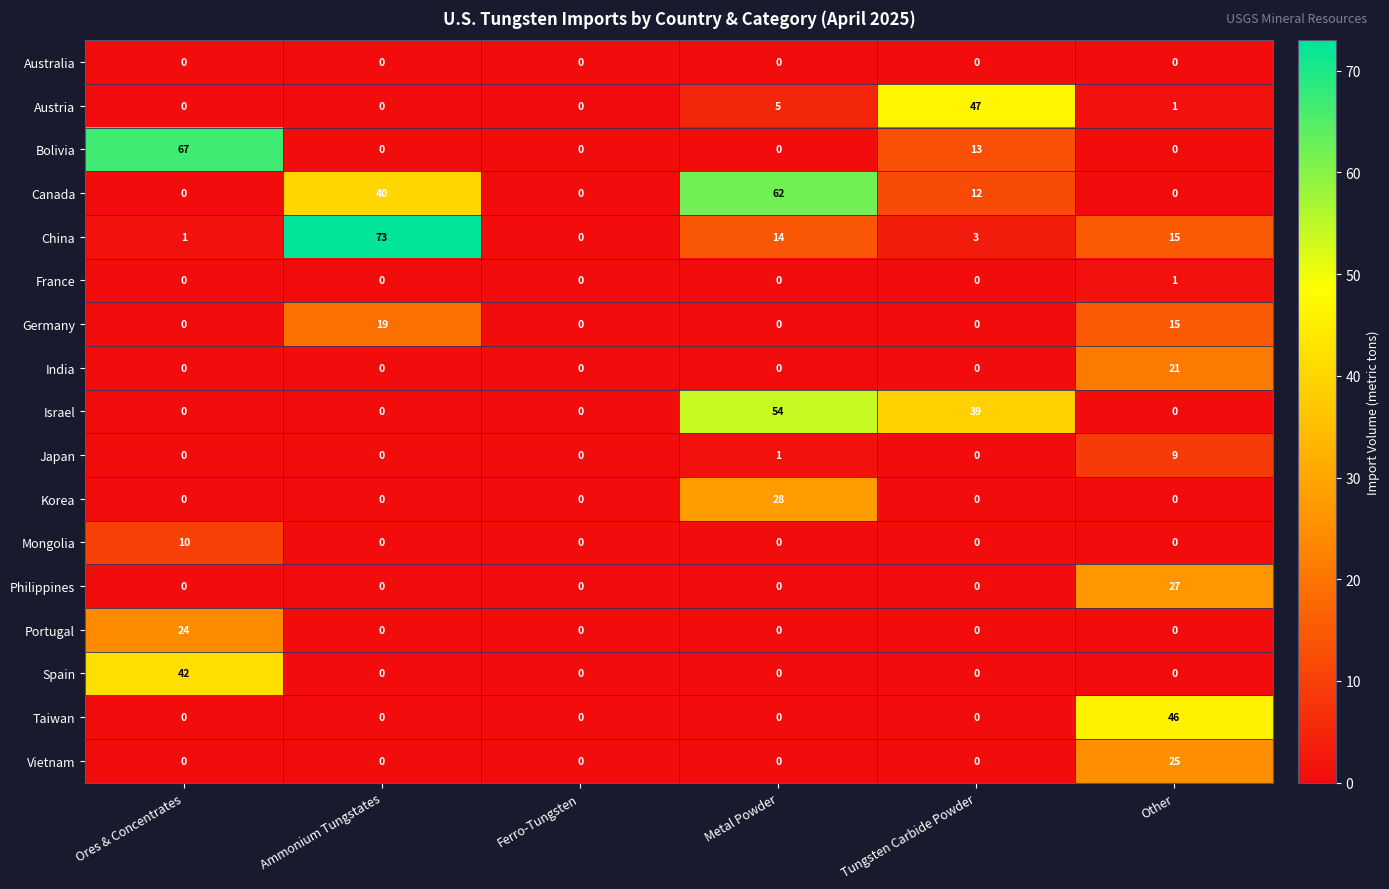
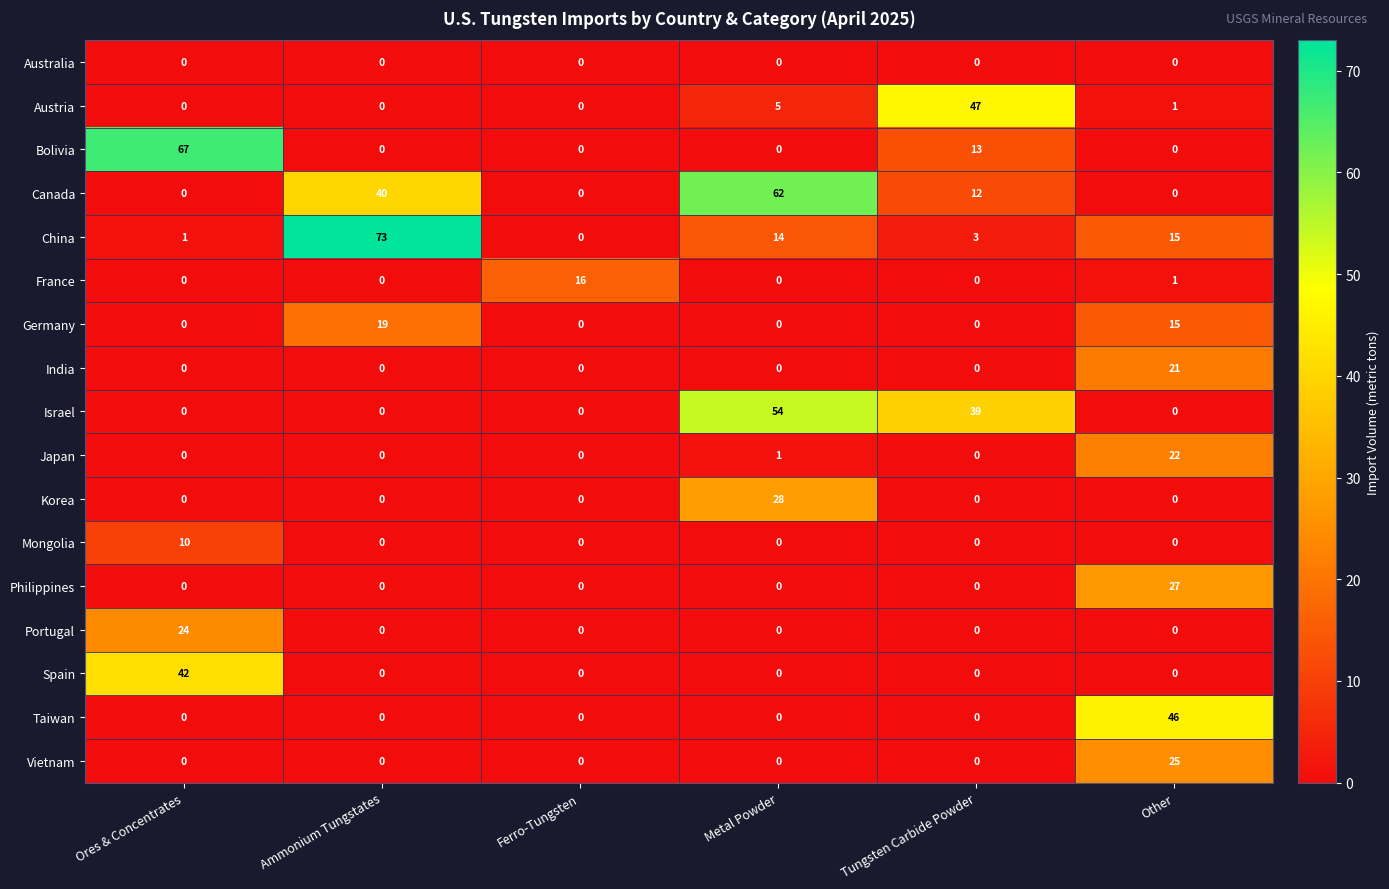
France, Ferro-Tungsten: 0 -> 16
Japan, Other: 9 -> 22
